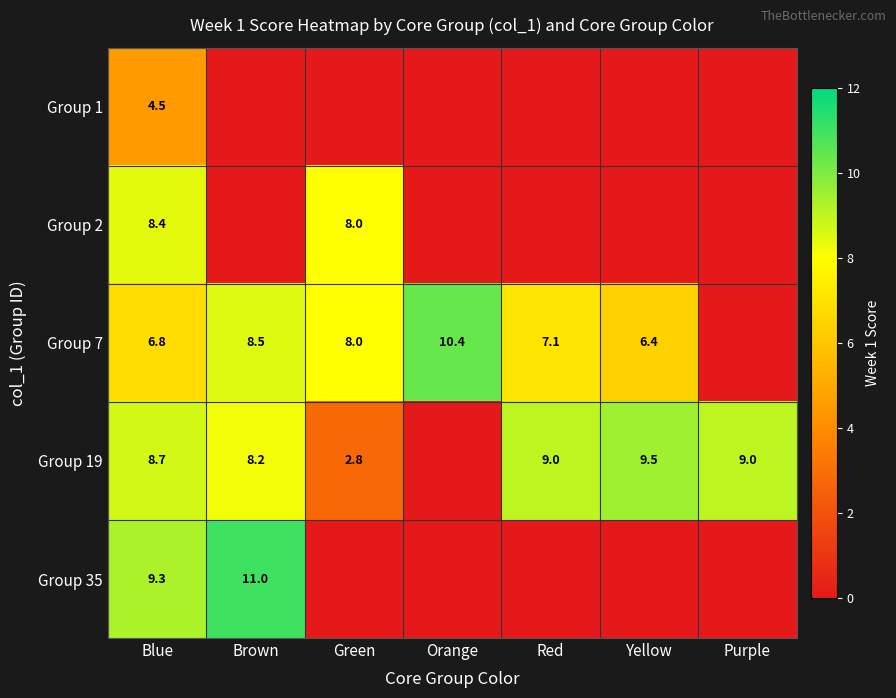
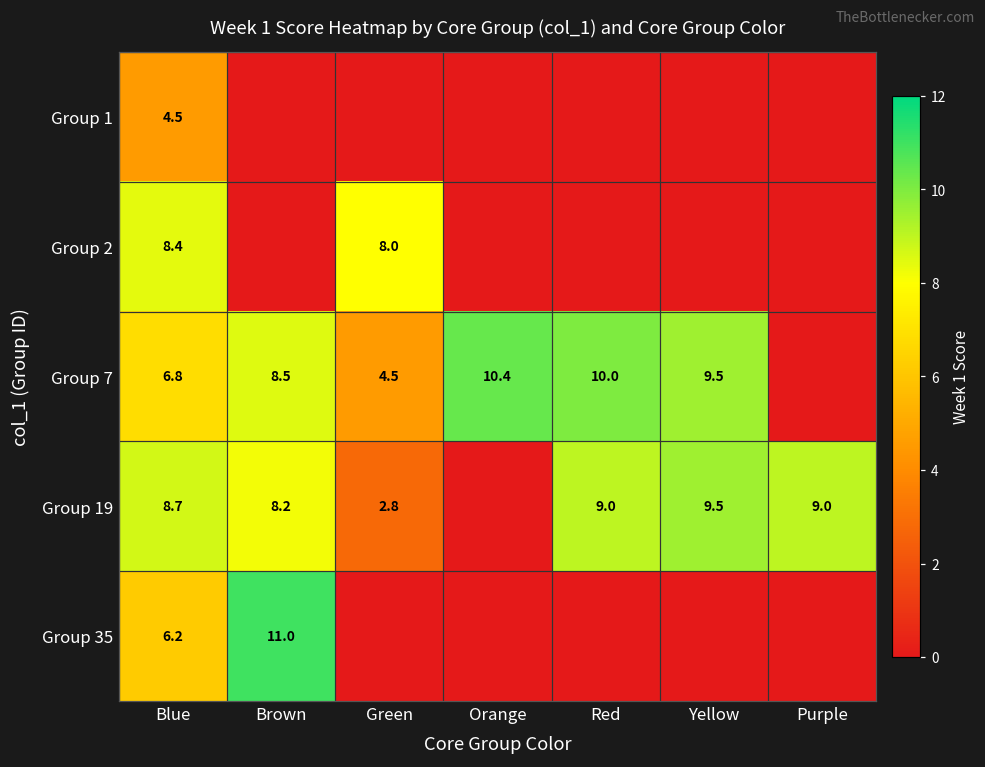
Group 7, Green: 8.0 -> 4.5
Group 7, Red: 7.1 -> 10.0
Group 7, Yellow: 6.4 -> 9.5
Group 35, Blue: 9.3 -> 6.2
